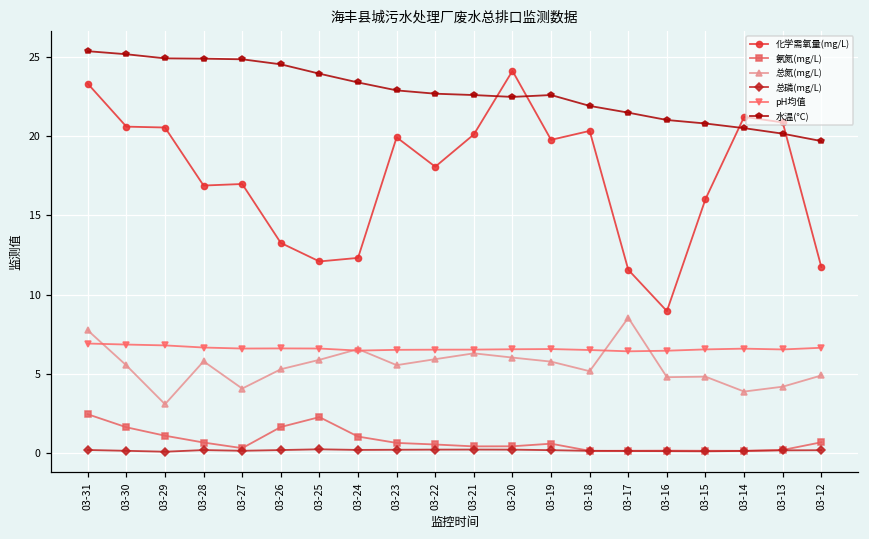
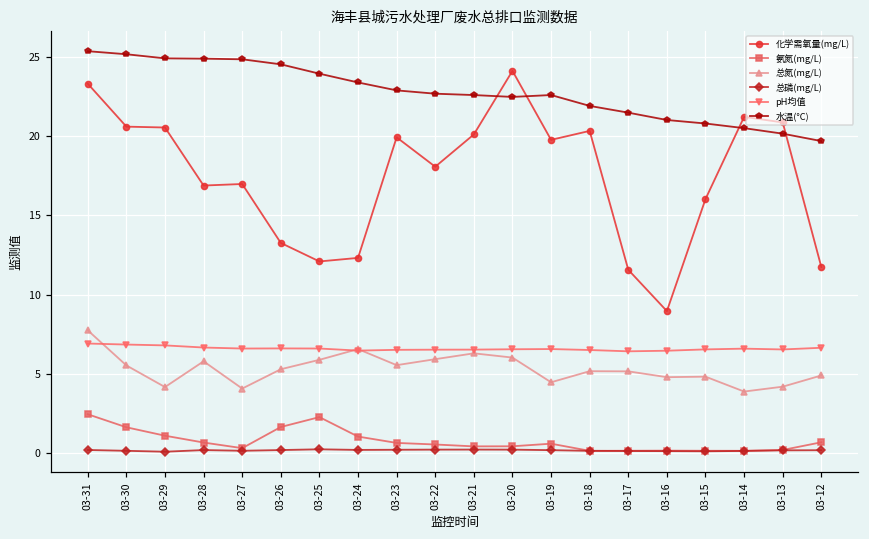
总氮(mg/L), 03-29: 3.1 -> 4.1
总氮(mg/L), 03-19: 5.8 -> 4.4
总氮(mg/L), 03-17: 8.5 -> 5.1
